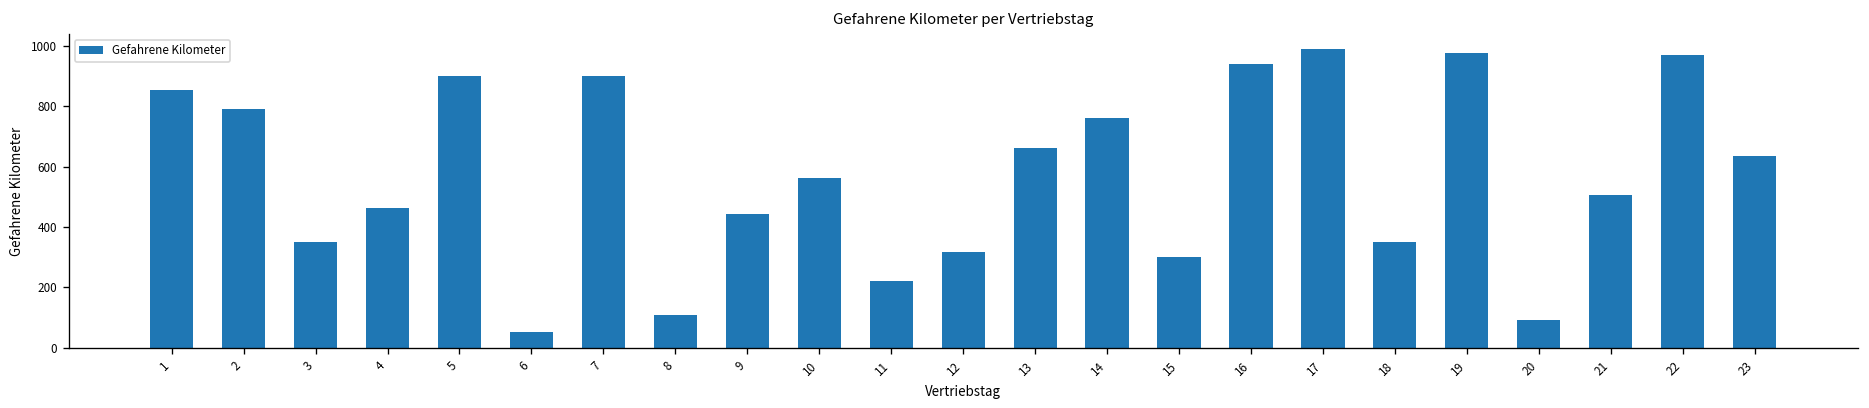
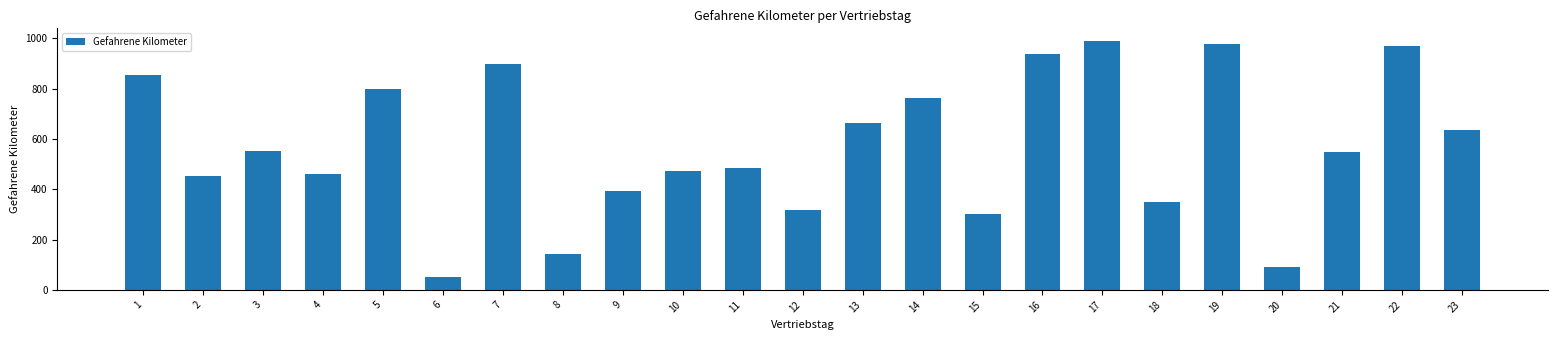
2: 790 -> 450
3: 350 -> 550
5: 900 -> 800
8: 110 -> 140
9: 440 -> 390
10: 560 -> 470
11: 220 -> 490
21: 510 -> 550
